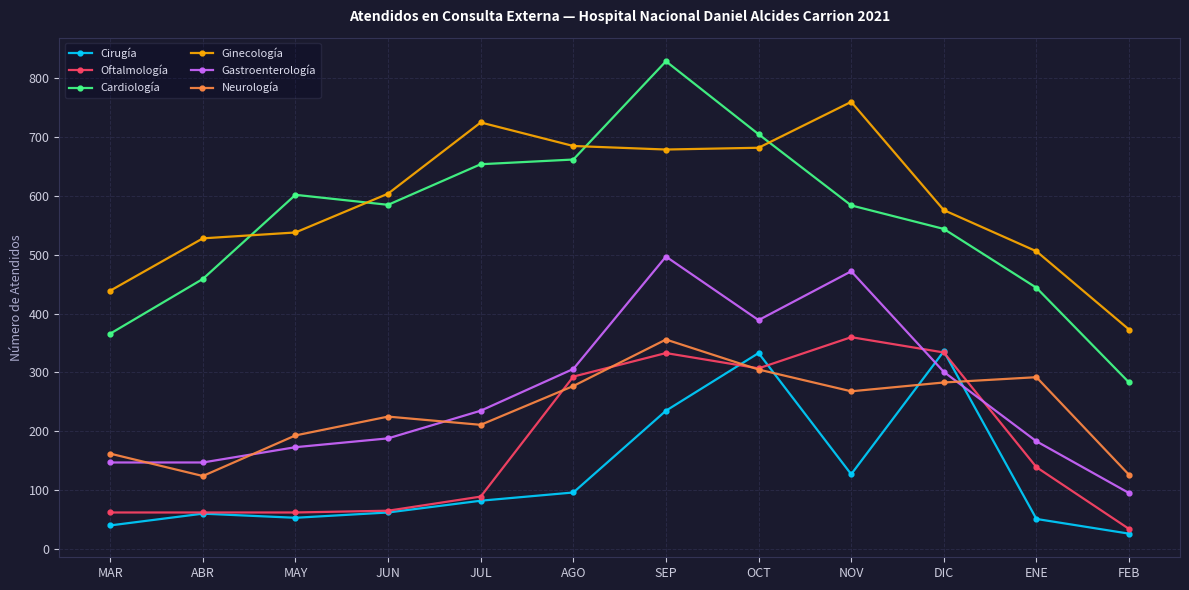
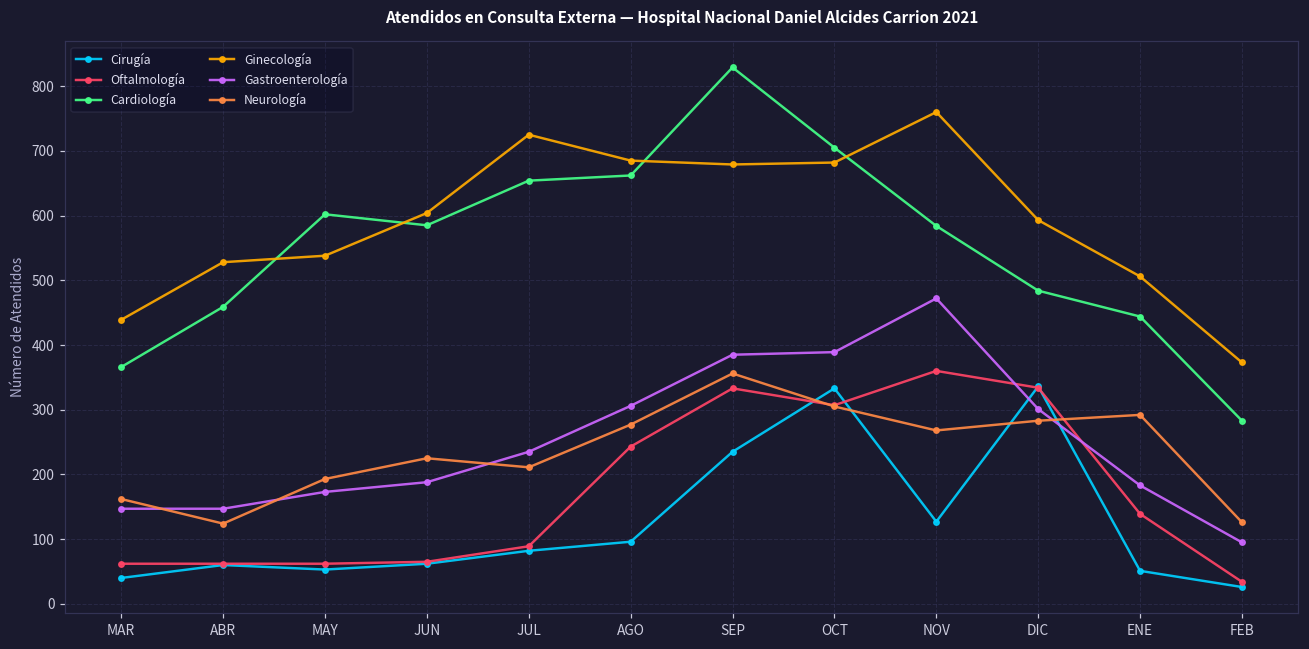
Oftalmología, AGO: 290 -> 240
Gastroenterología, SEP: 500 -> 390
Cardiología, DIC: 540 -> 480
Ginecología, DIC: 580 -> 590
